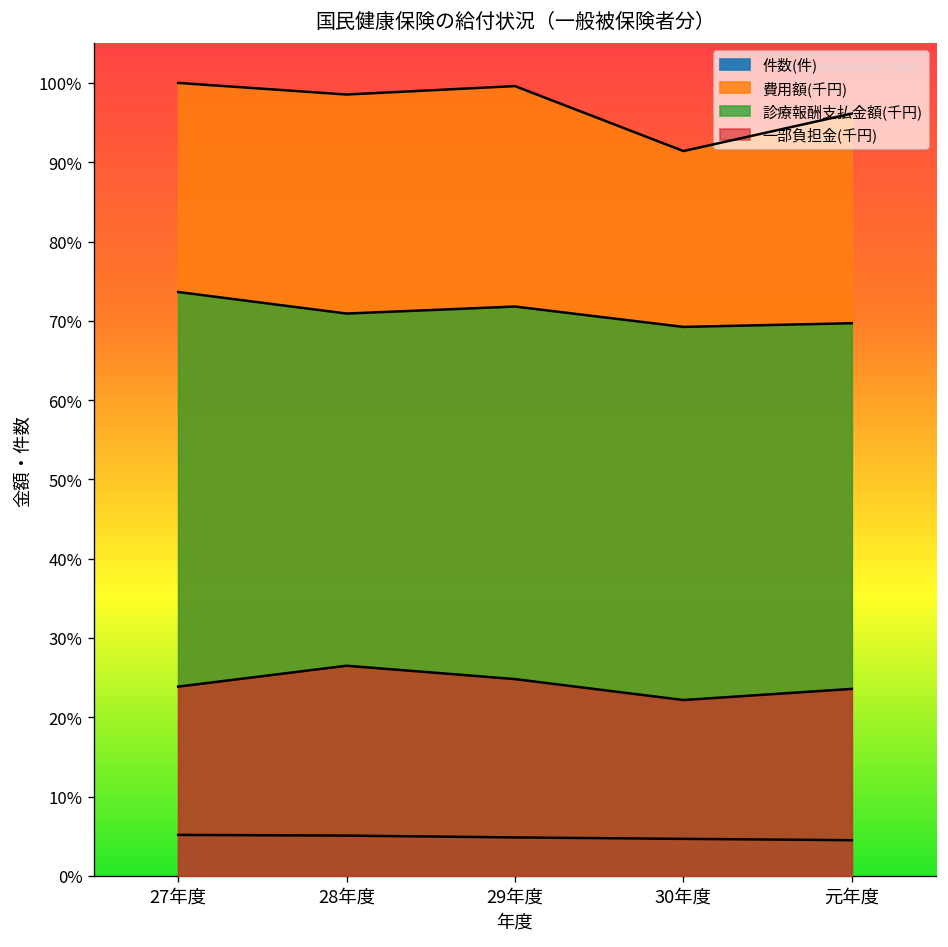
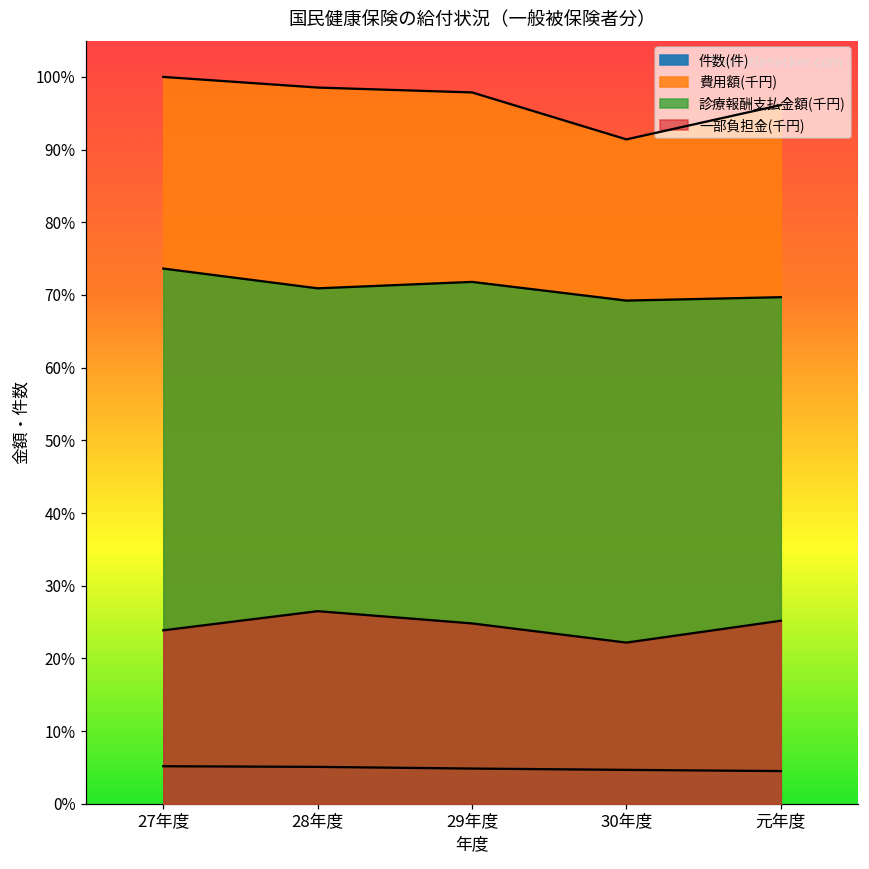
費用額(千円), 29年度: 100% -> 98%
一部負担金(千円), 元年度: 24% -> 25%
